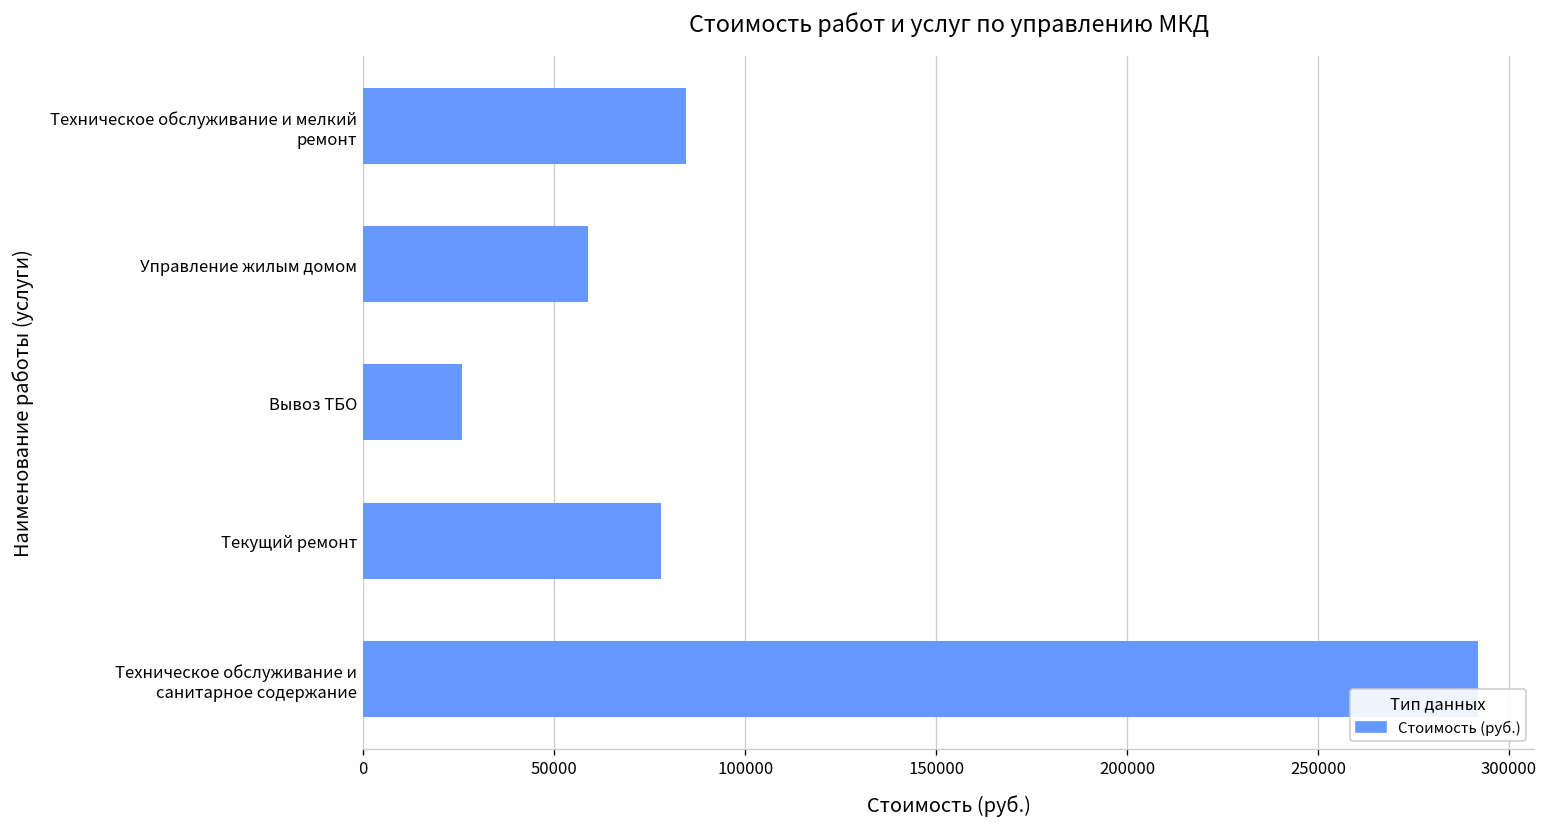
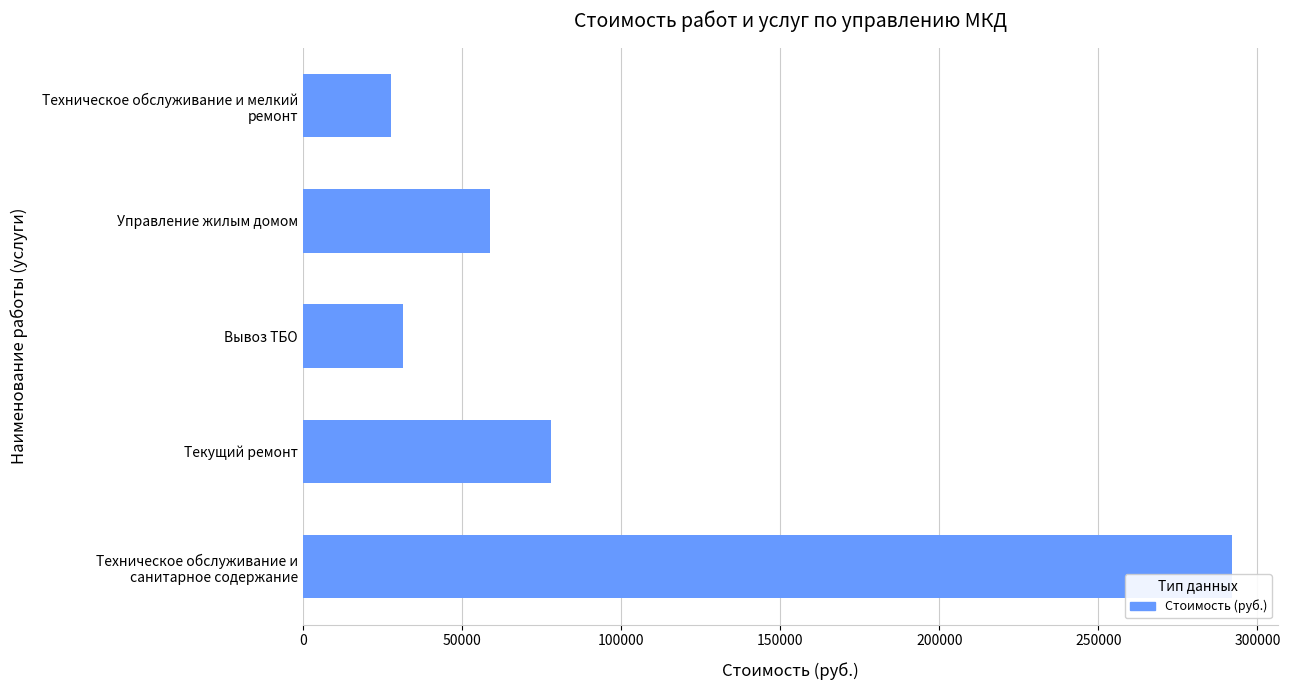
Техническое обслуживание и мелкий ремонт: 84000 -> 28000
Вывоз ТБО: 26000 -> 31000
